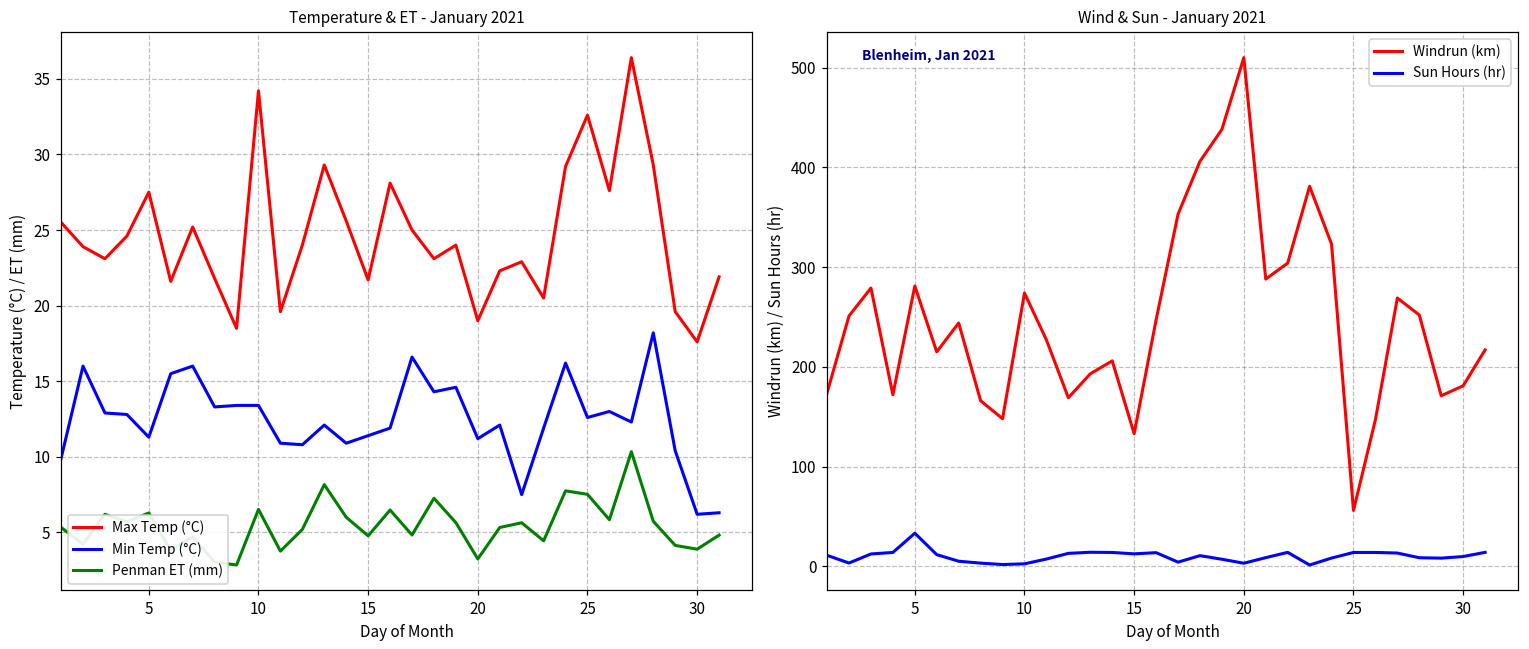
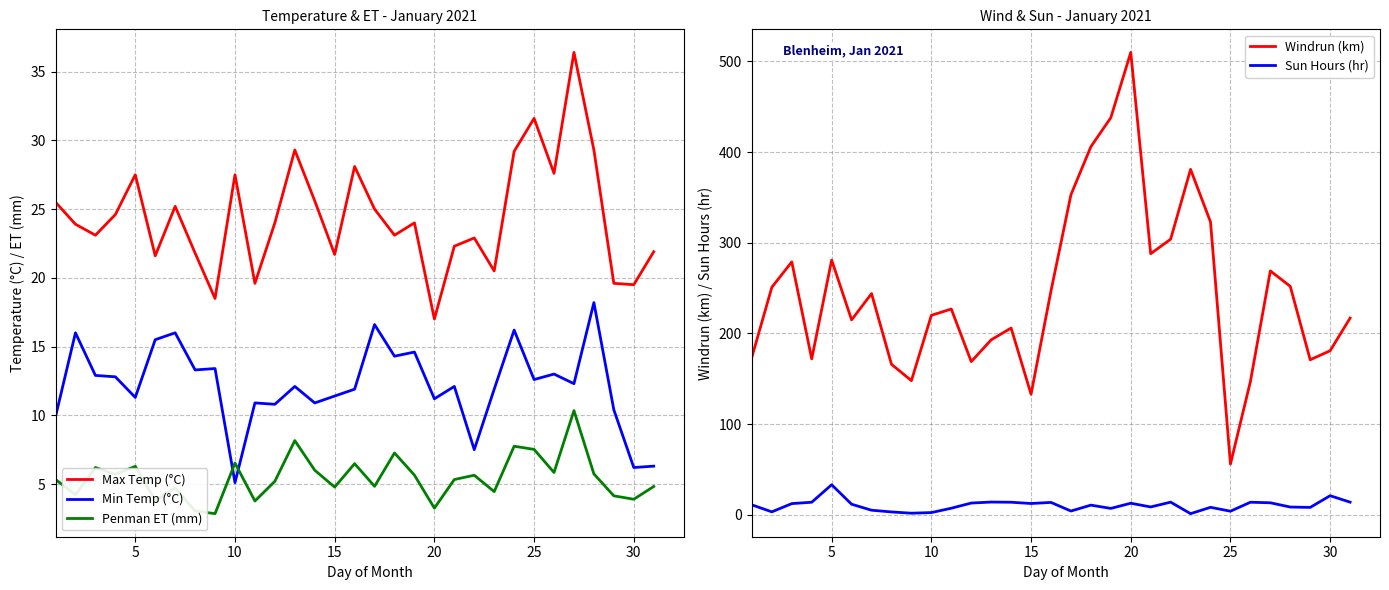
Temperature & ET - January 2021, Max Temp (°C), 10: 34.2 -> 27.5
Temperature & ET - January 2021, Min Temp (°C), 10: 13.4 -> 5.1
Temperature & ET - January 2021, Max Temp (°C), 20: 19 -> 17
Temperature & ET - January 2021, Max Temp (°C), 25: 32.6 -> 31.6
Temperature & ET - January 2021, Max Temp (°C), 30: 17.6 -> 19.5
Wind & Sun - January 2021, Windrun (km), 10: 270 -> 220
Wind & Sun - January 2021, Sun Hours (hr), 20: 0 -> 10
Wind & Sun - January 2021, Sun Hours (hr), 25: 10 -> 0
Wind & Sun - January 2021, Sun Hours (hr), 30: 10 -> 20
